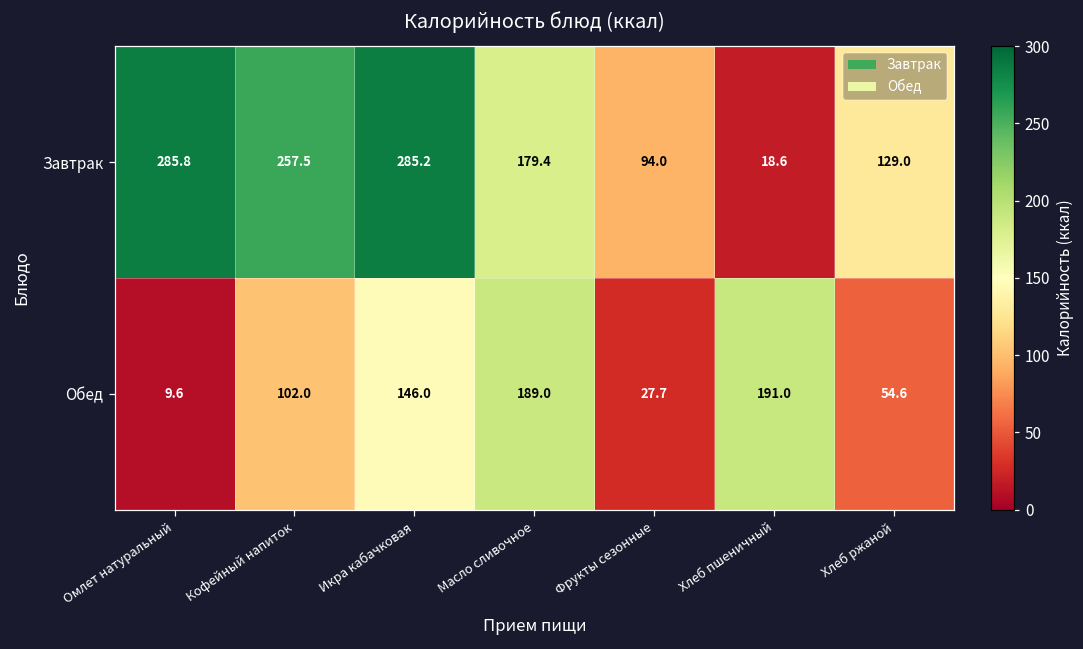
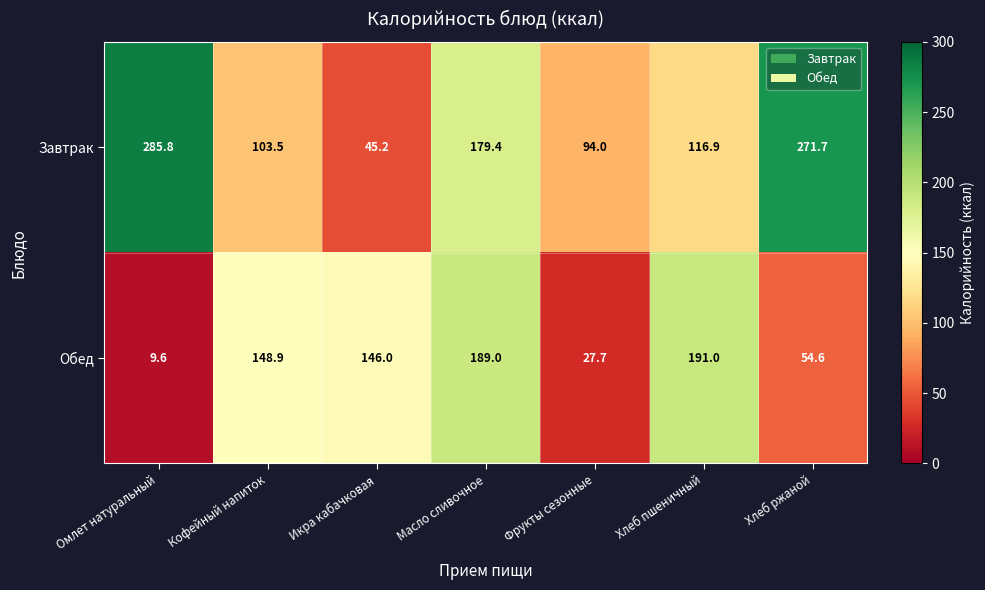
Завтрак, Кофейный напиток: 257.5 -> 103.5
Завтрак, Икра кабачковая: 285.2 -> 45.2
Завтрак, Хлеб пшеничный: 18.6 -> 116.9
Завтрак, Хлеб ржаной: 129.0 -> 271.7
Обед, Кофейный напиток: 102.0 -> 148.9
